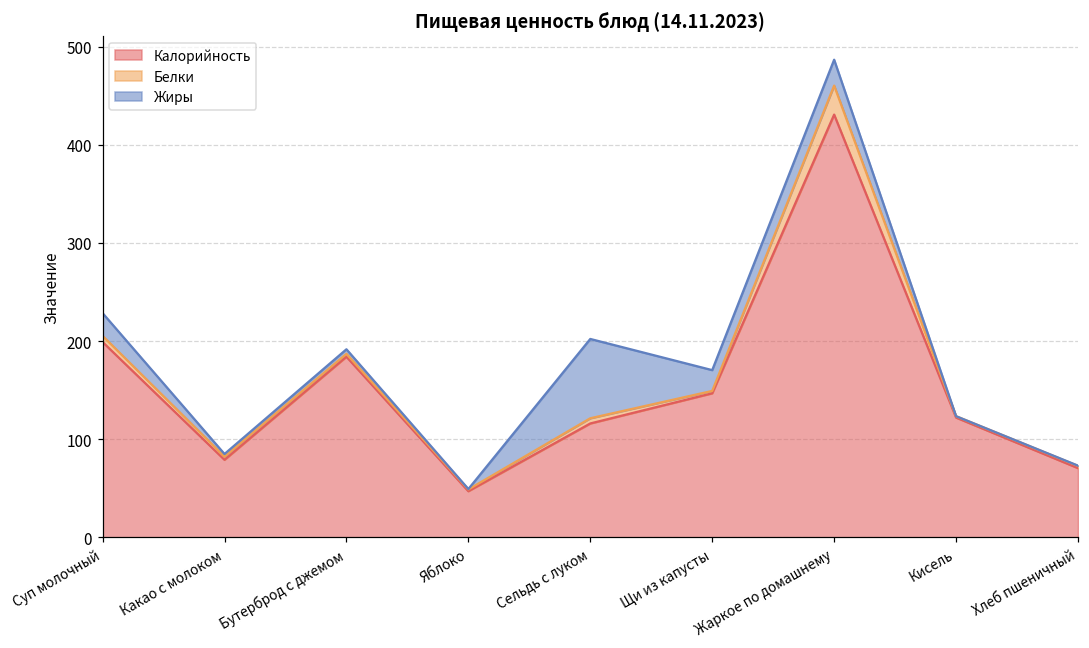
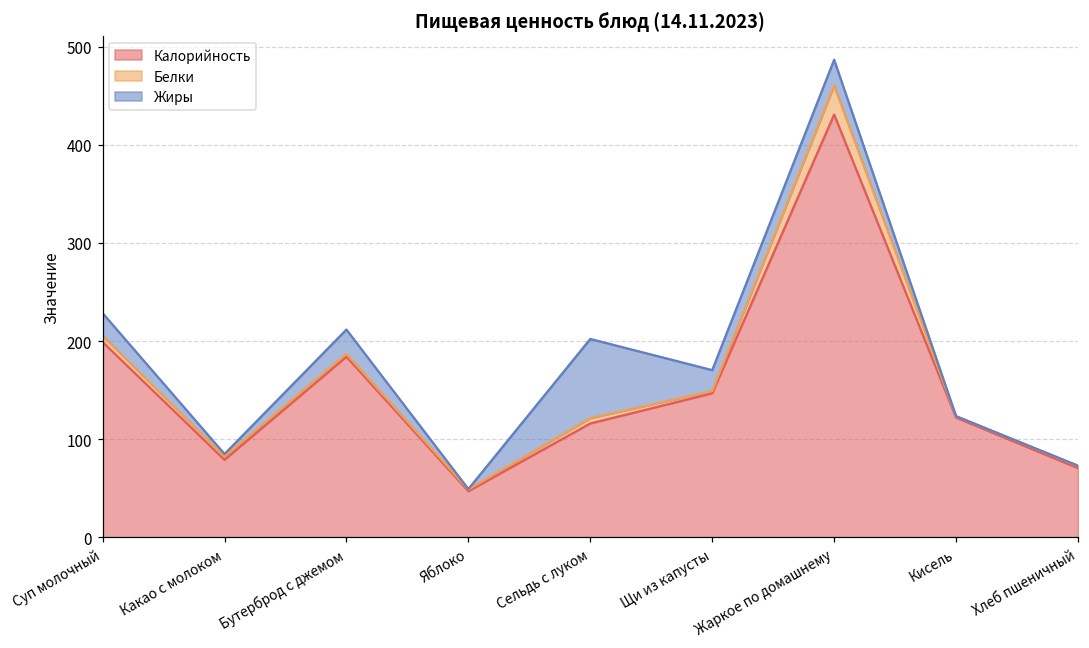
Жиры, Бутерброд с джемом: 0 -> 20
